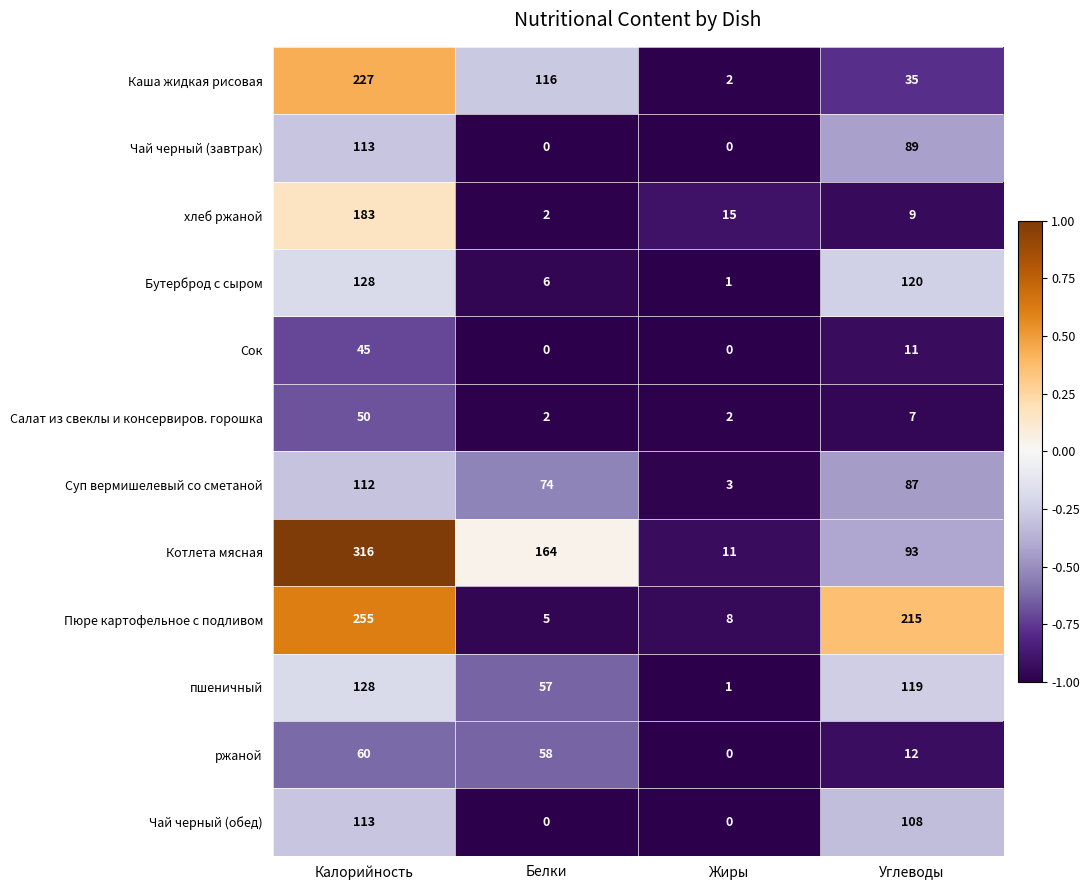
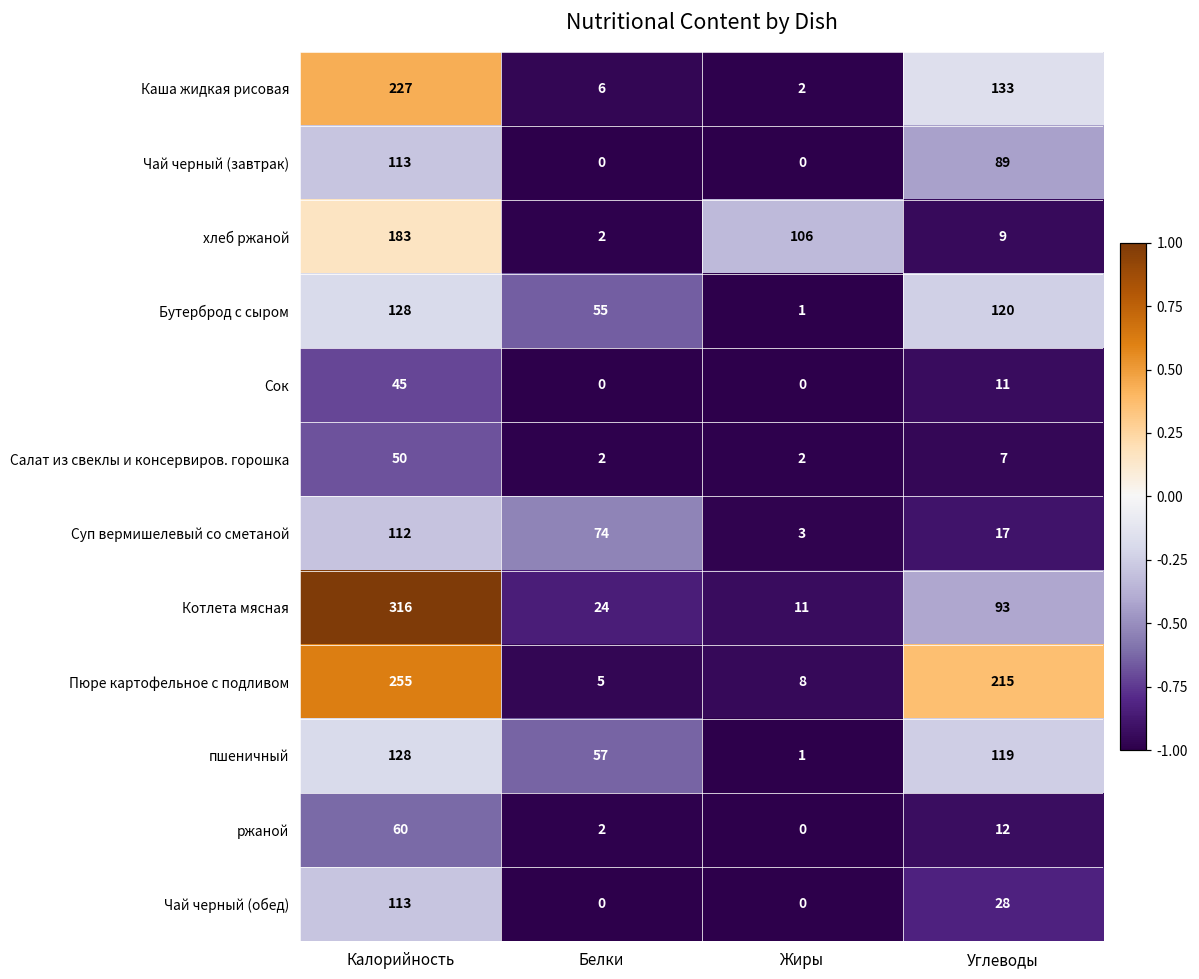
Каша жидкая рисовая, Белки: 116 -> 6
Каша жидкая рисовая, Углеводы: 35 -> 133
хлеб ржаной, Жиры: 15 -> 106
Бутерброд с сыром, Белки: 6 -> 55
Суп вермишелевый со сметаной, Углеводы: 87 -> 17
Котлета мясная, Белки: 164 -> 24
ржаной, Белки: 58 -> 2
Чай черный (обед), Углеводы: 108 -> 28
